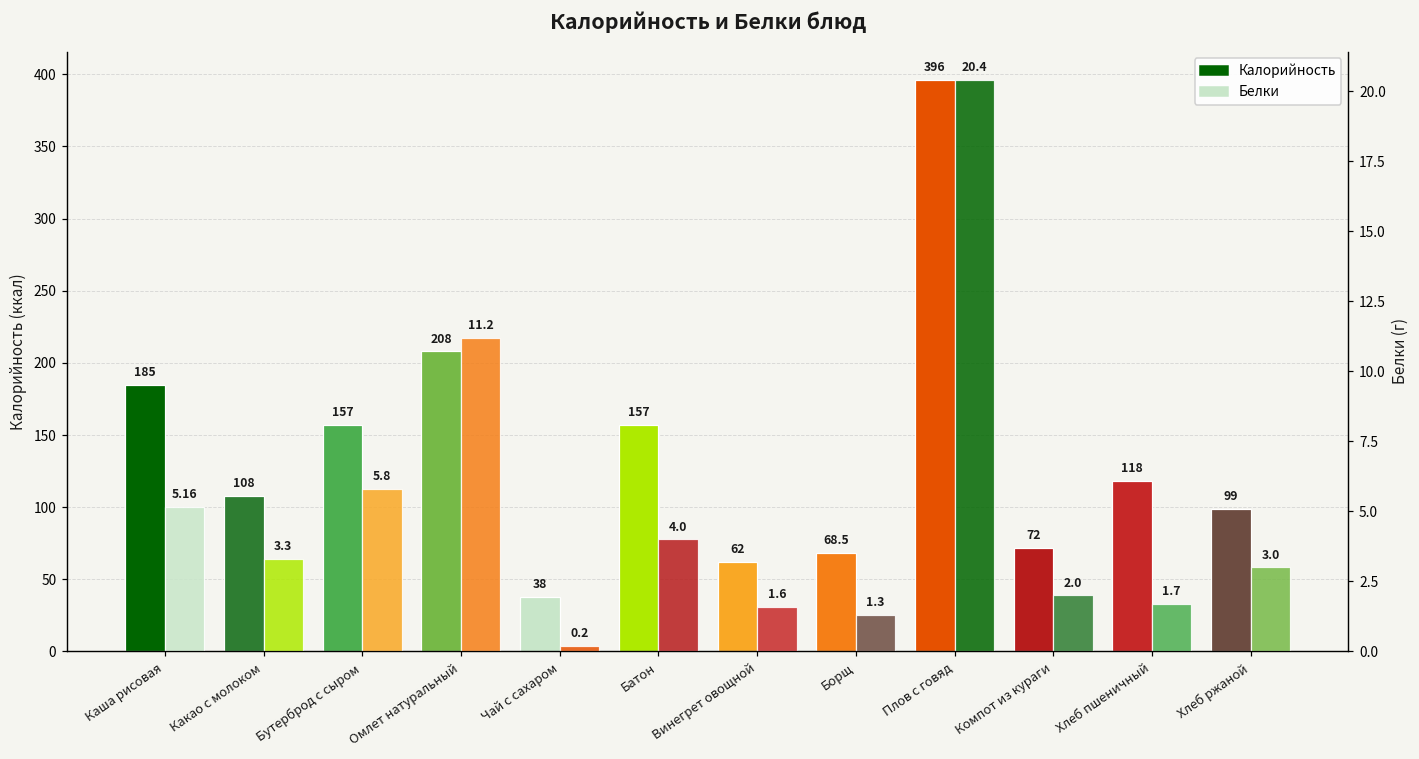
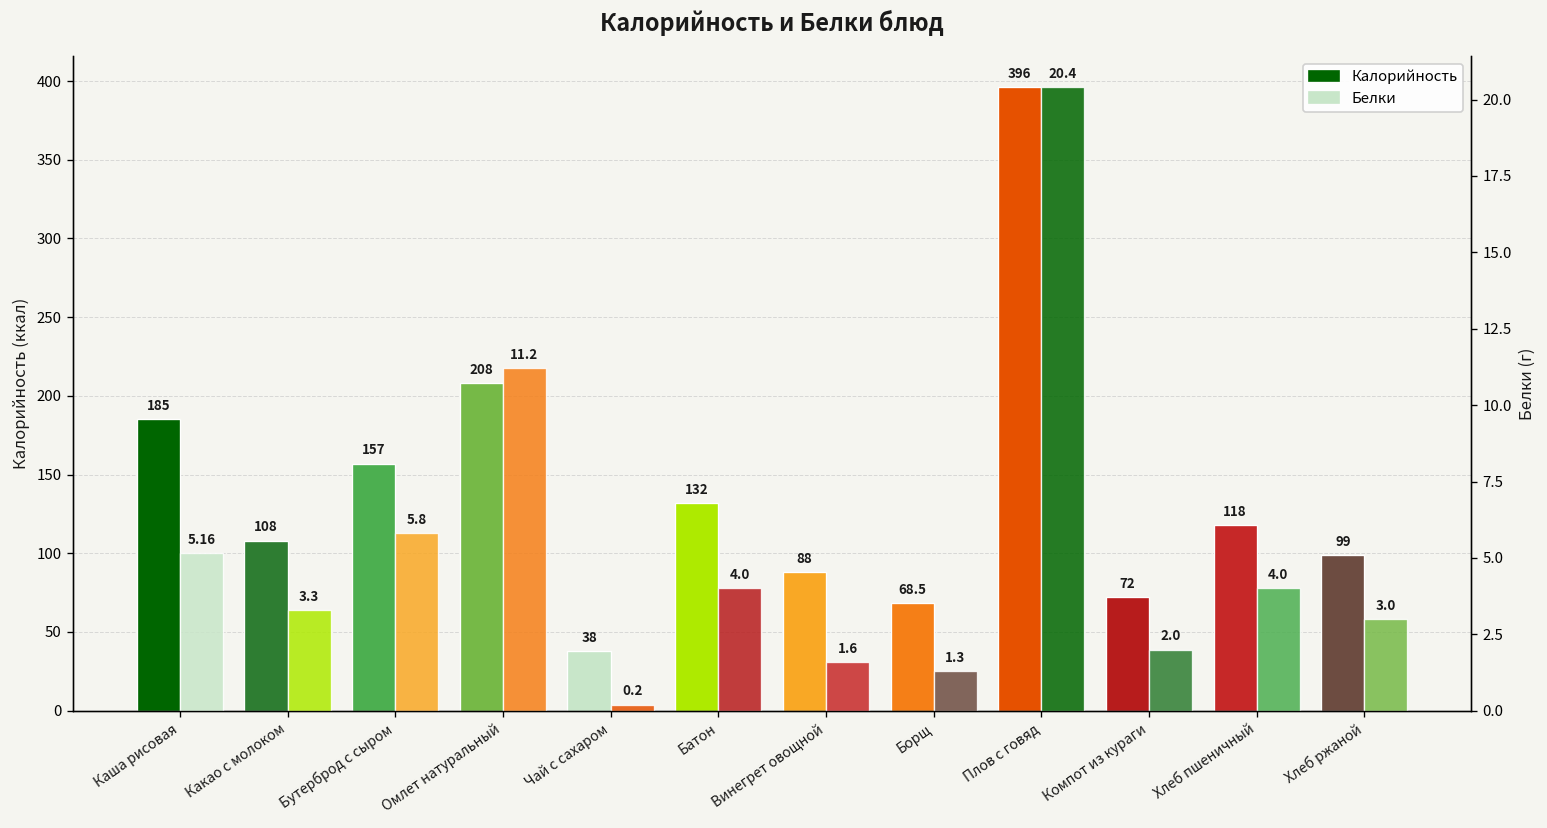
Калорийность, Батон: 157 -> 132
Калорийность, Винегрет овощной: 62 -> 88
Белки, Хлеб пшеничный: 1.7 -> 4.0
